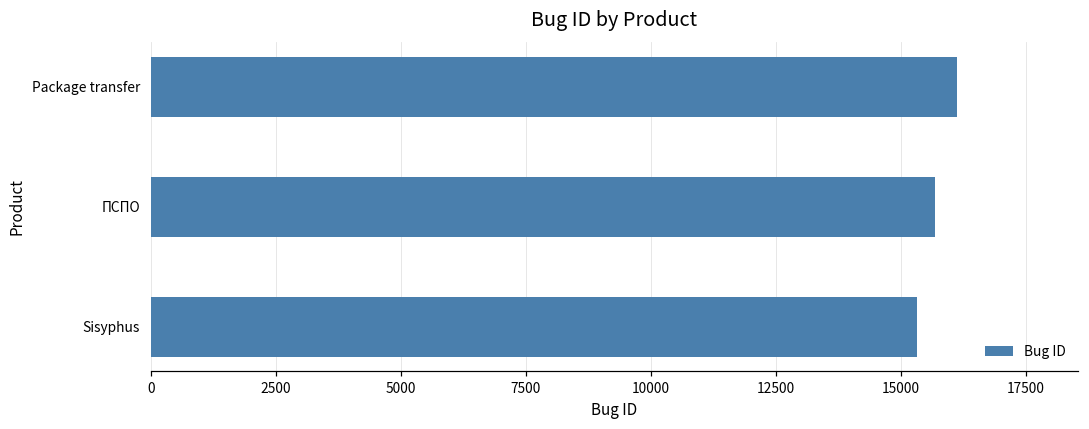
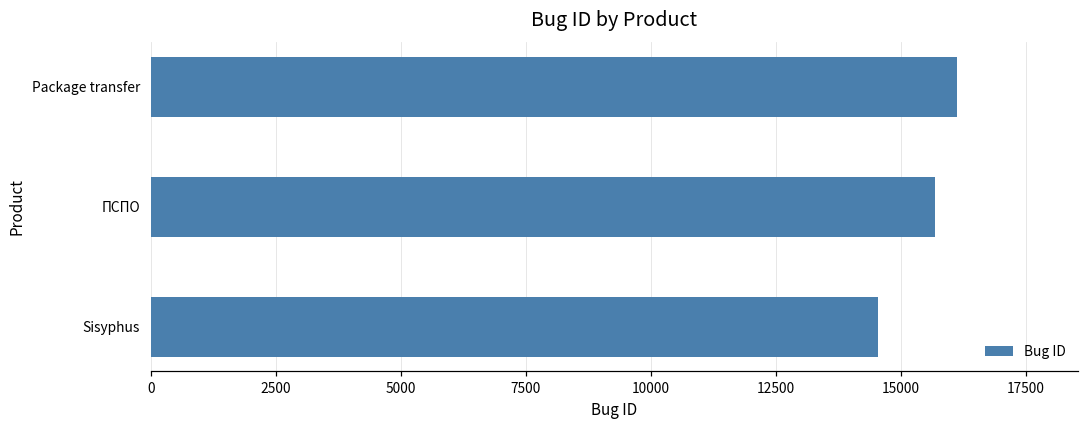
Sisyphus: 15300 -> 14500
